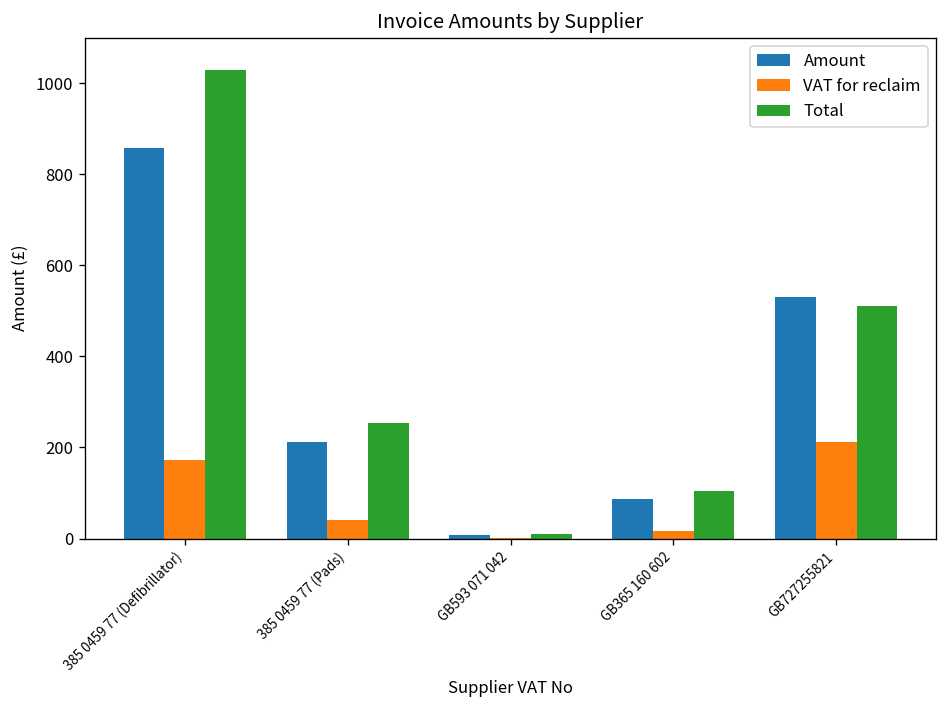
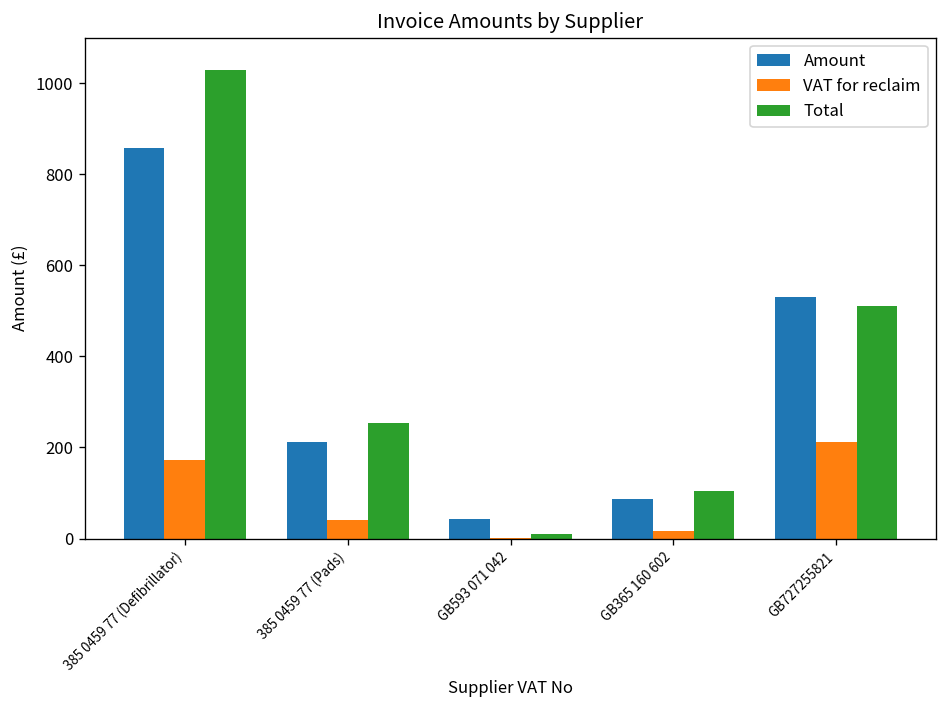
Amount, GB593 071 042: 10 -> 40
